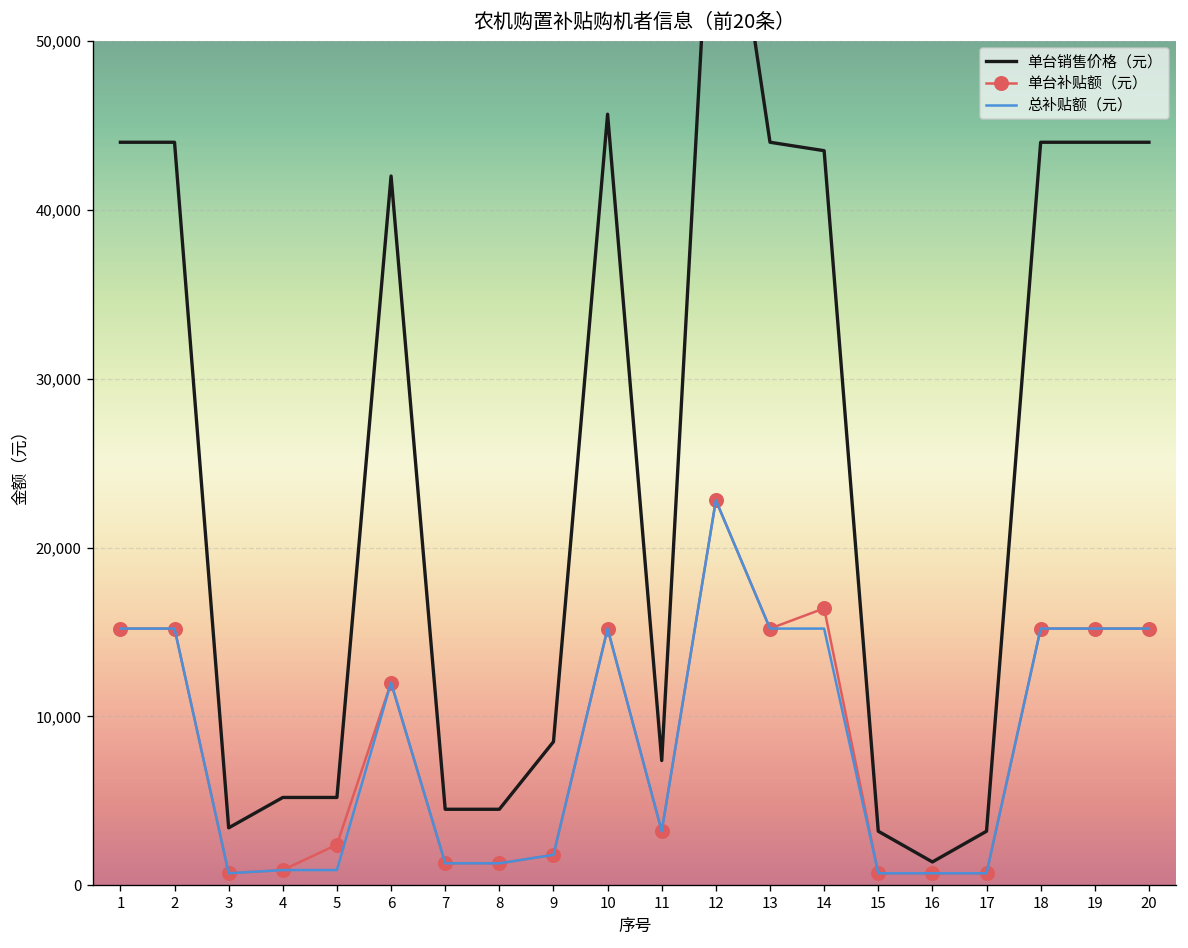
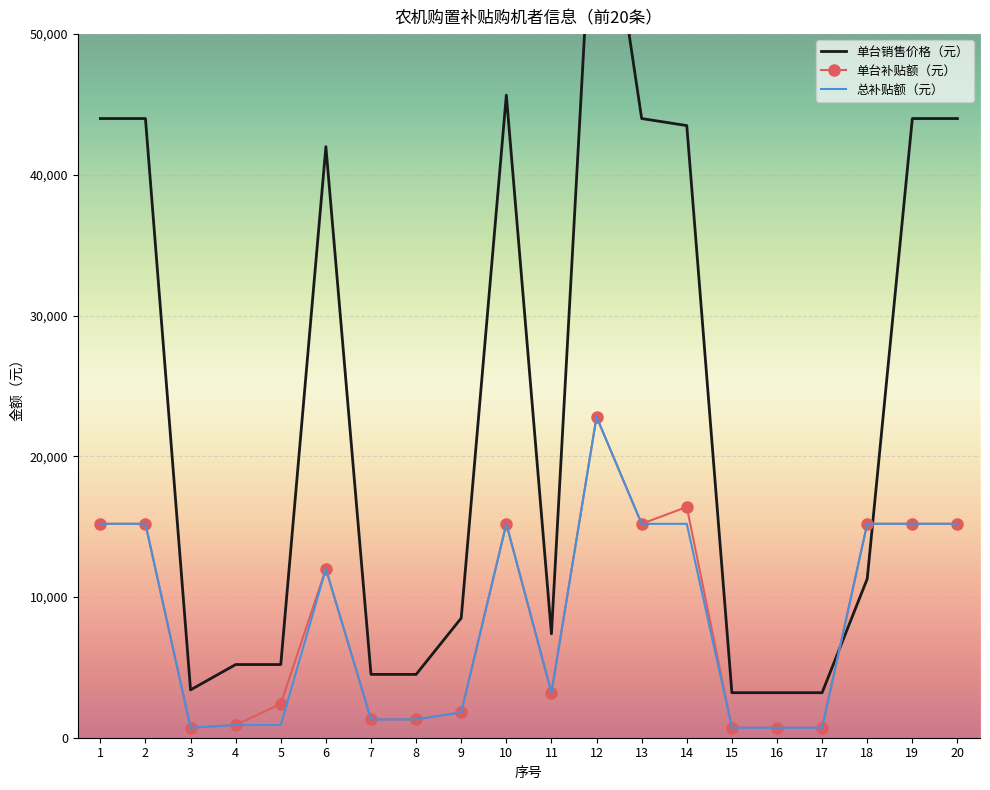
单台销售价格（元）, 16: 1,400 -> 3,200
单台销售价格（元）, 18: 44,000 -> 11,300
